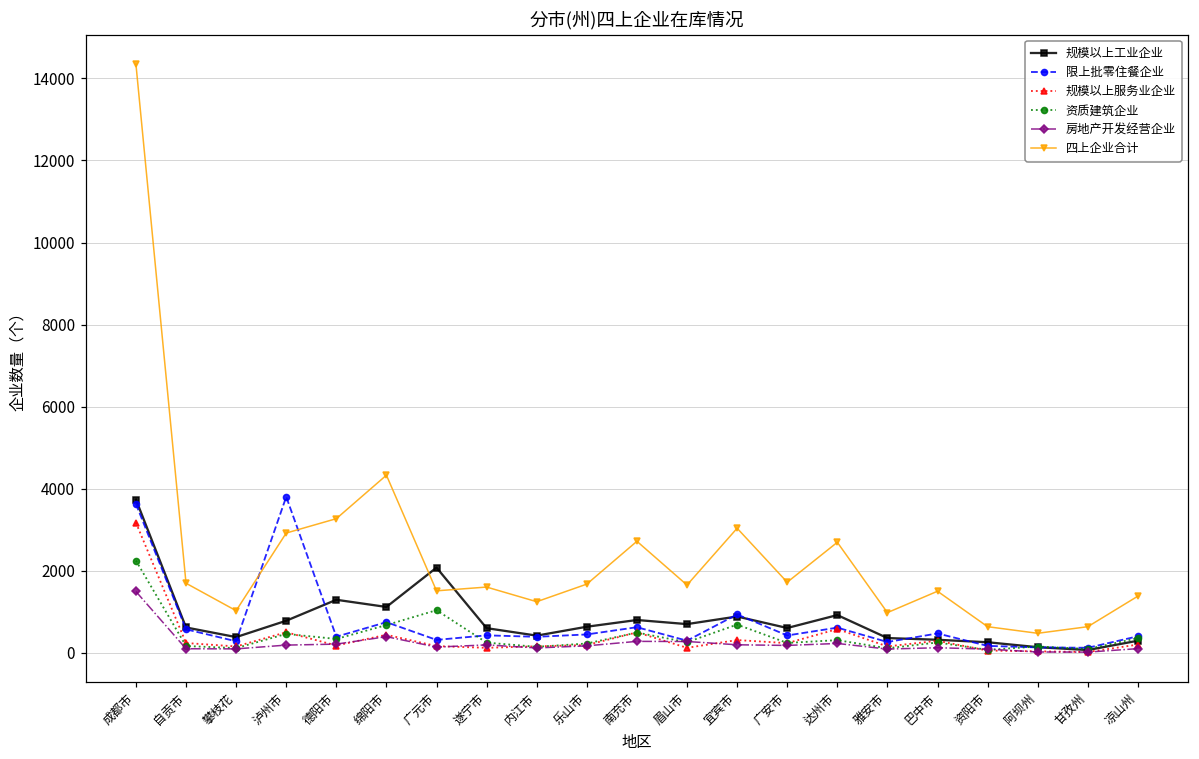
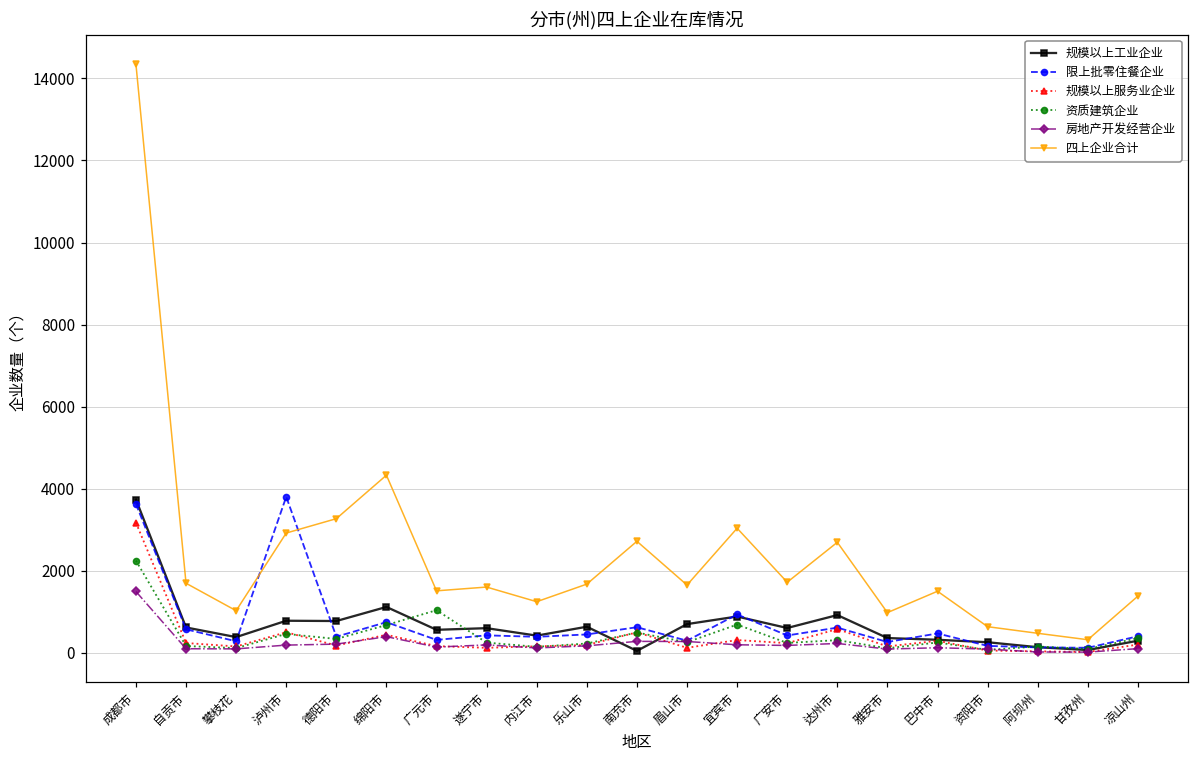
规模以上工业企业, 德阳市: 1300 -> 800
规模以上工业企业, 广元市: 2100 -> 600
规模以上工业企业, 南充市: 800 -> 0
四上企业合计, 甘孜州: 600 -> 300
